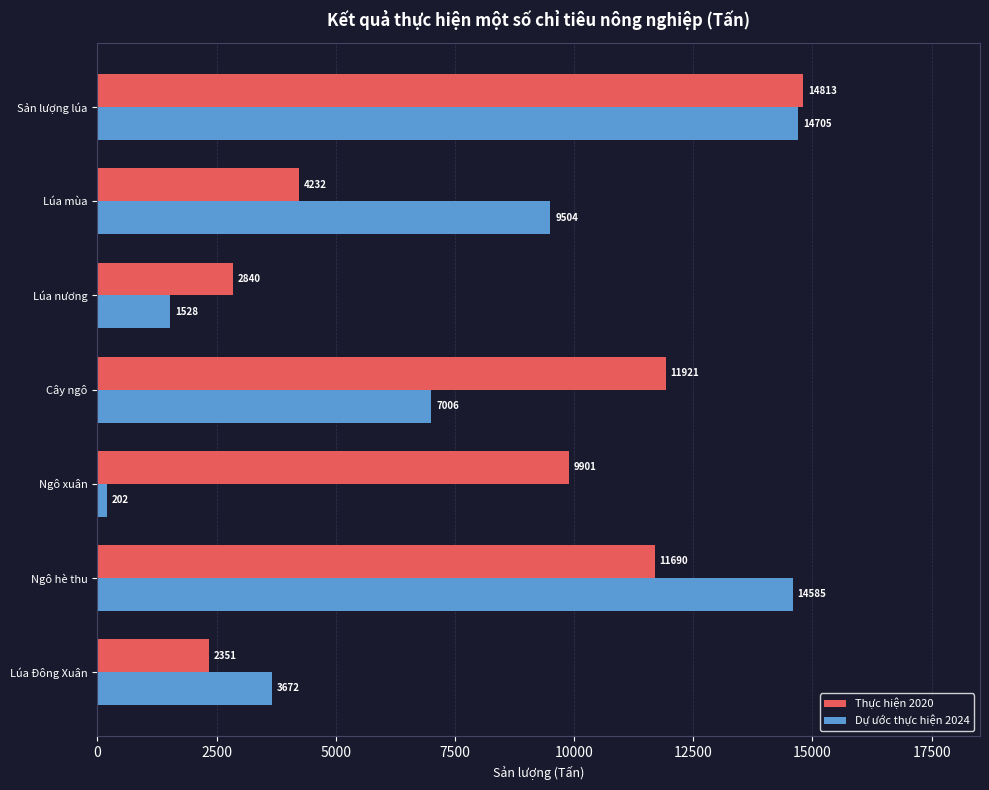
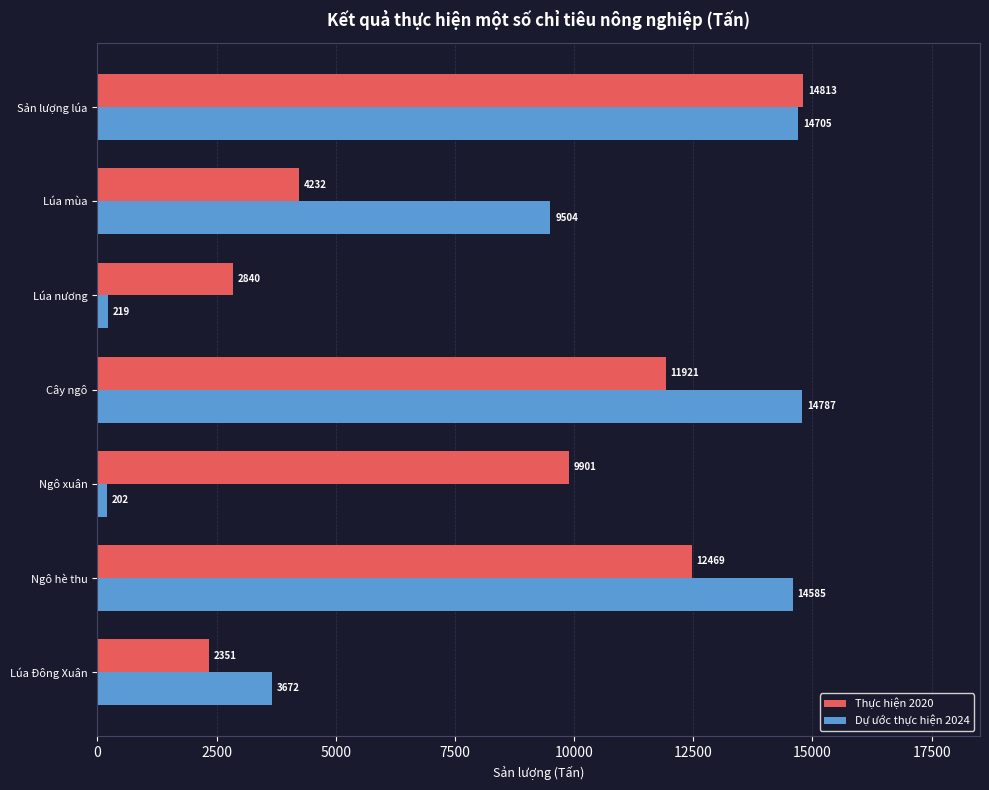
Dự ước thực hiện 2024, Lúa nương: 1528 -> 219
Dự ước thực hiện 2024, Cây ngô: 7006 -> 14787
Thực hiện 2020, Ngô hè thu: 11690 -> 12469
